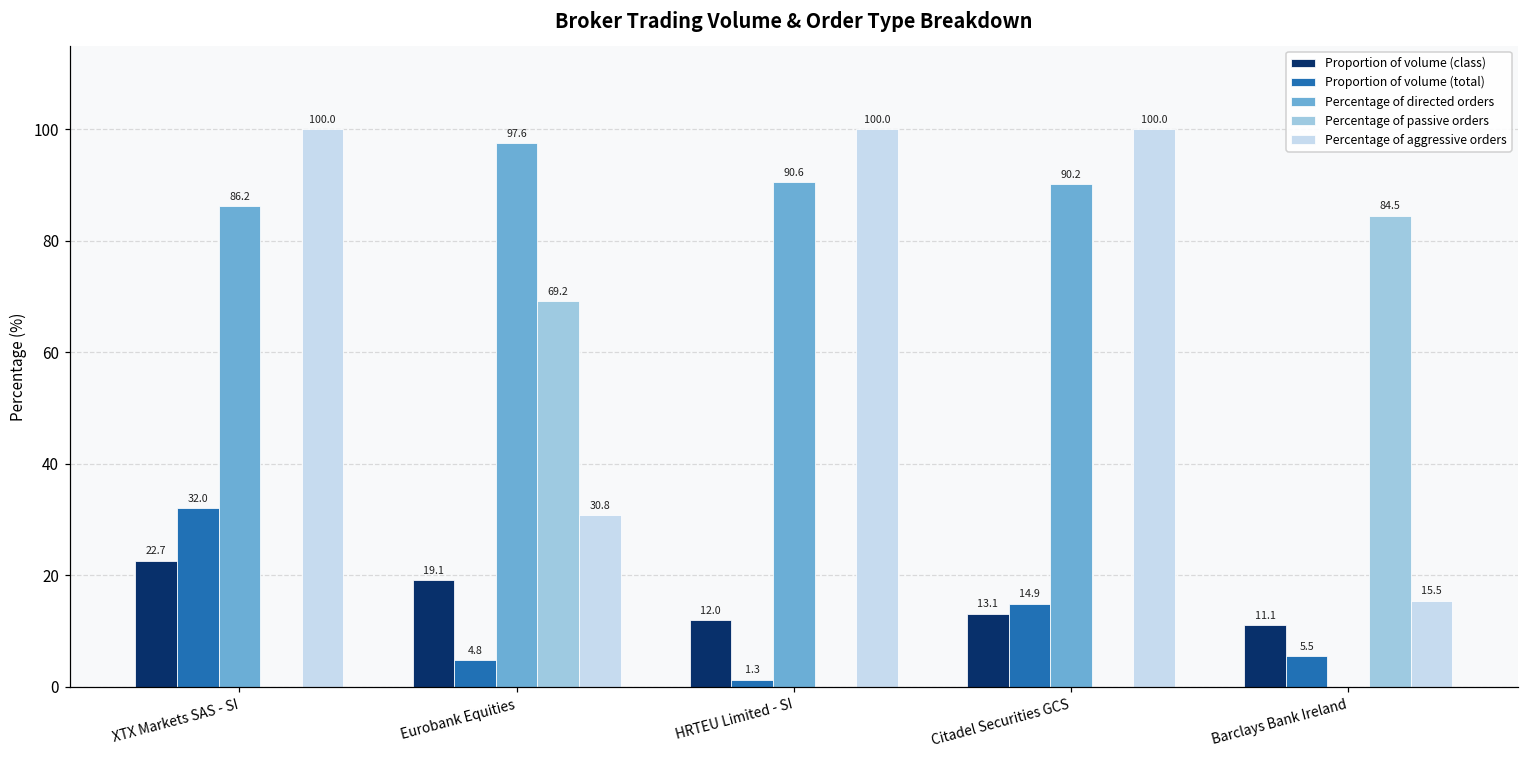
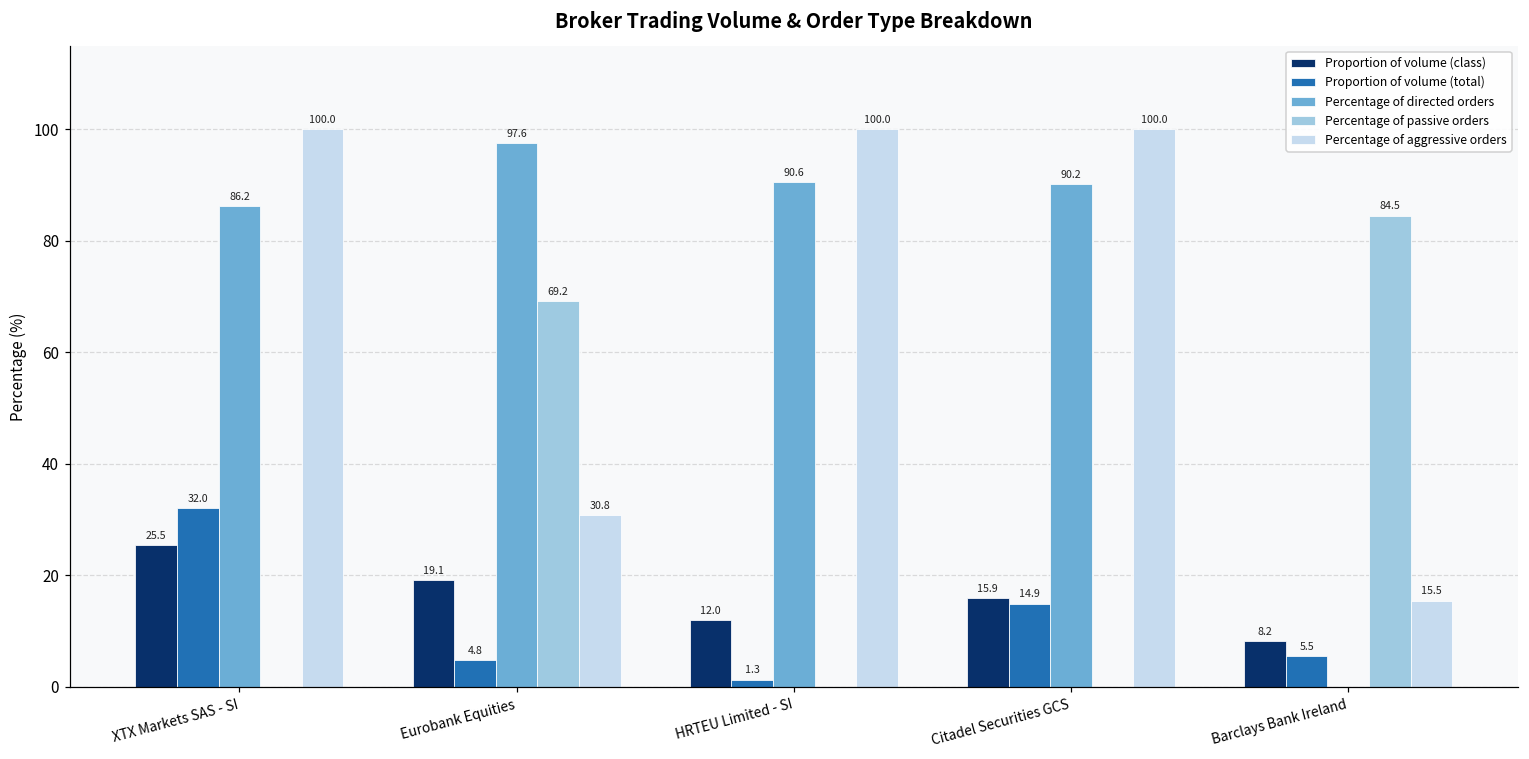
Proportion of volume (class), XTX Markets SAS - SI: 22.7 -> 25.5
Proportion of volume (class), Citadel Securities GCS: 13.1 -> 15.9
Proportion of volume (class), Barclays Bank Ireland: 11.1 -> 8.2
